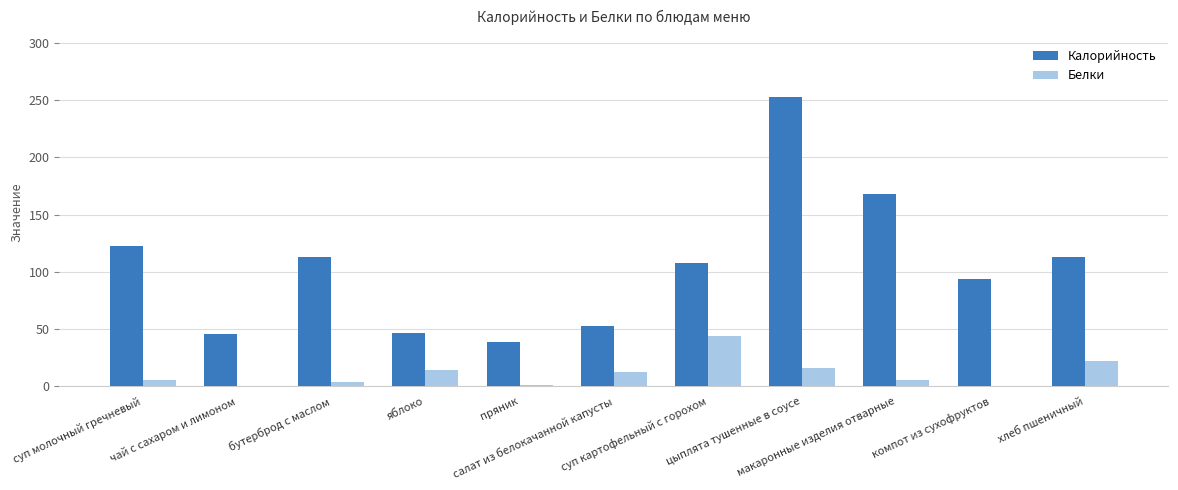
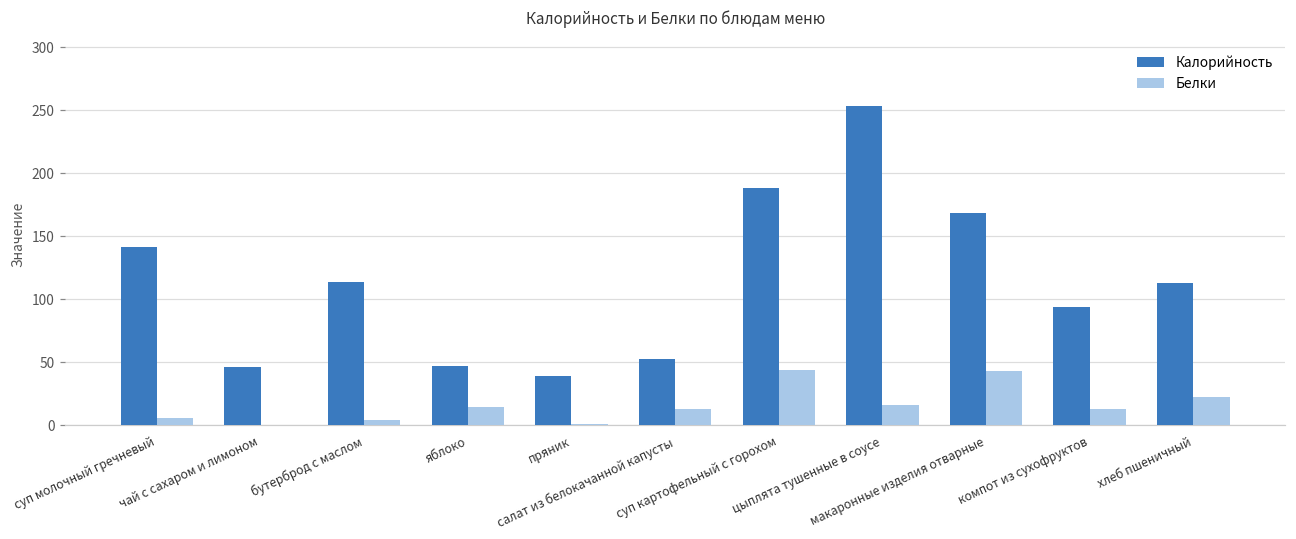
Калорийность, суп молочный гречневый: 123 -> 142
Калорийность, суп картофельный с горохом: 108 -> 188
Белки, макаронные изделия отварные: 6 -> 43
Белки, компот из сухофруктов: 0 -> 13
